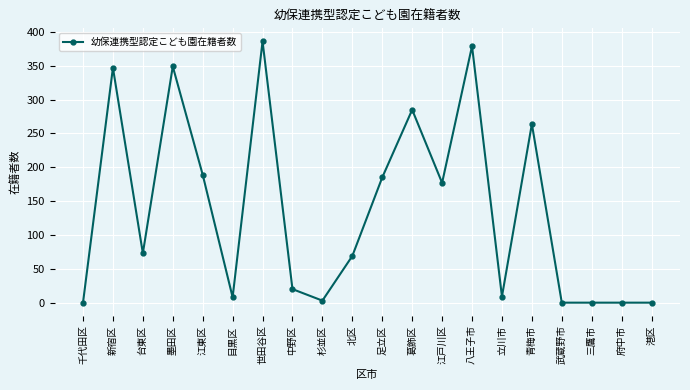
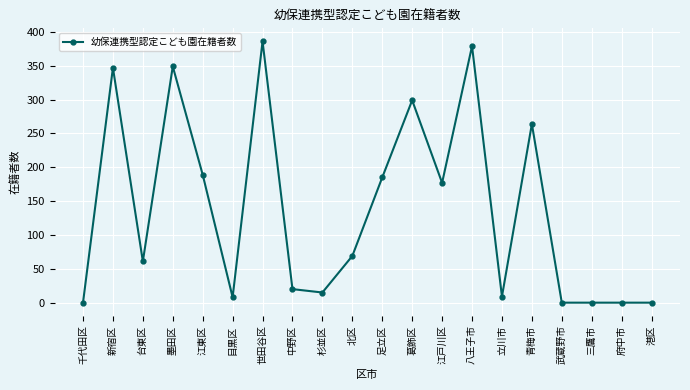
台東区: 70 -> 60
杉並区: 0 -> 20
葛飾区: 290 -> 300
